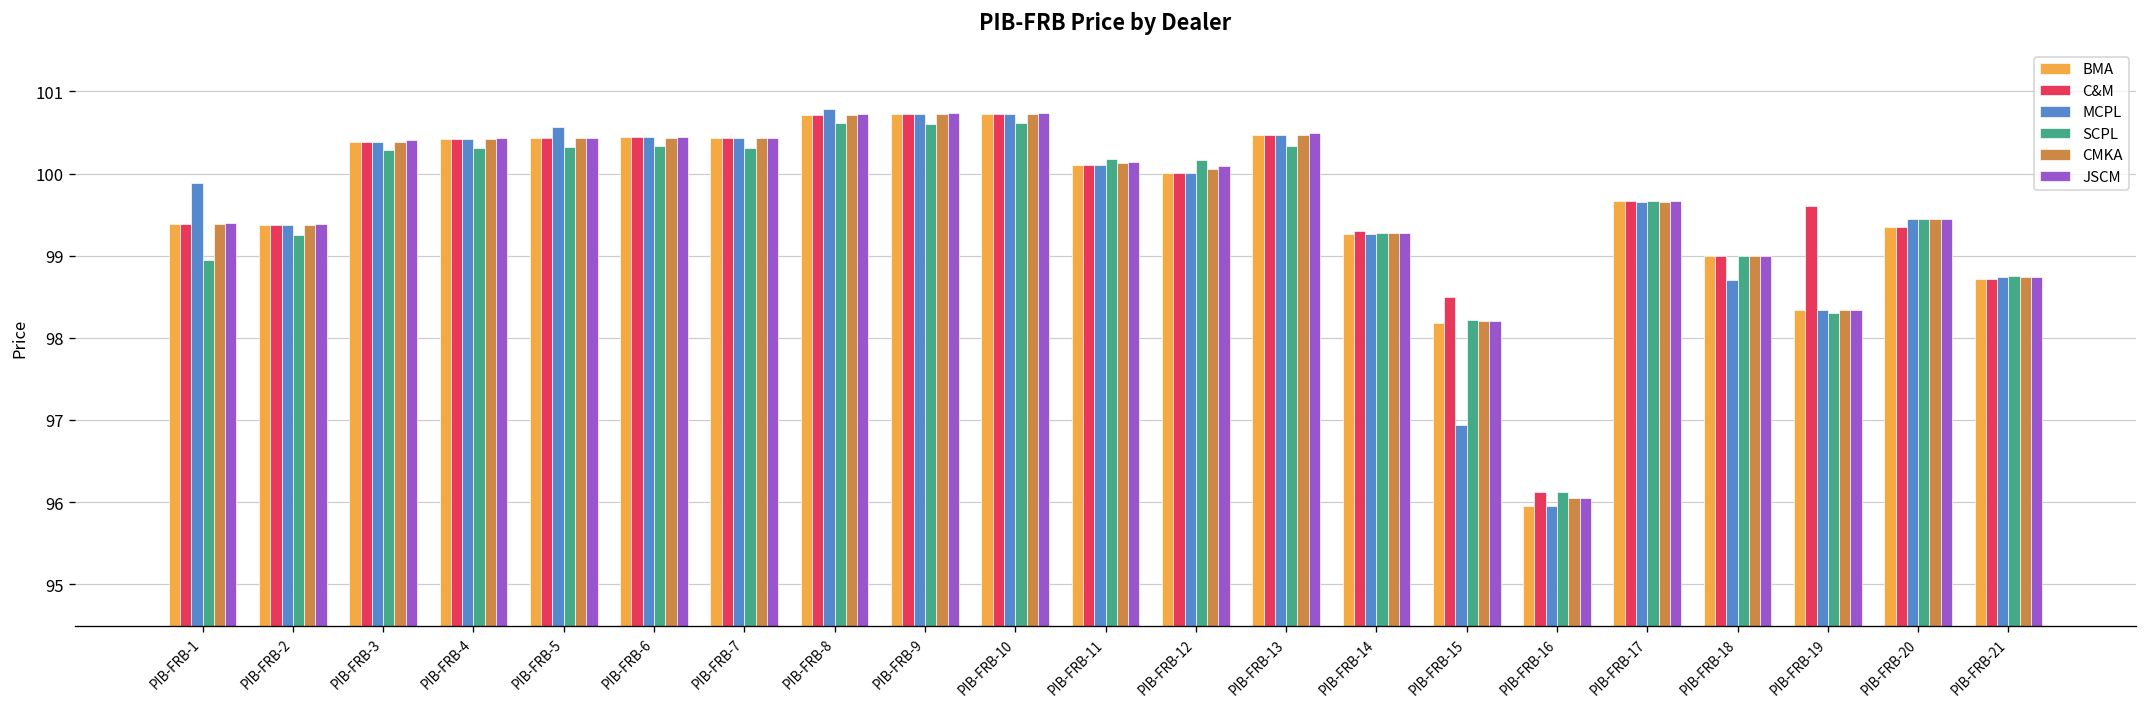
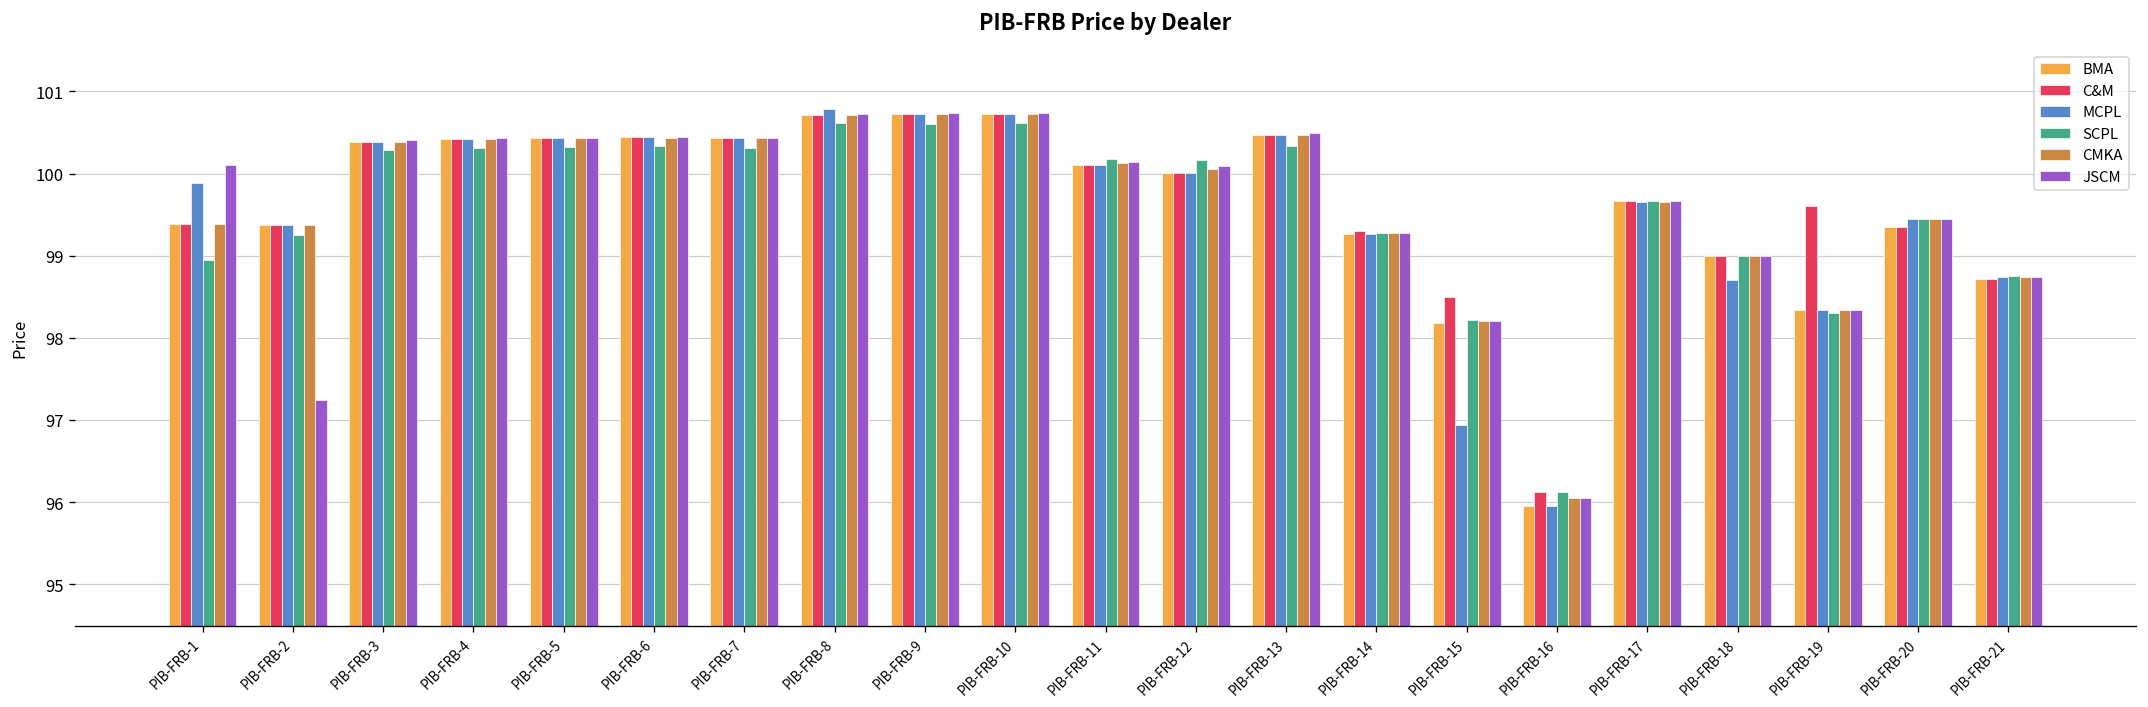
JSCM, PIB-FRB-1: 99.4 -> 100.1
JSCM, PIB-FRB-2: 99.4 -> 97.2
MCPL, PIB-FRB-5: 100.6 -> 100.4
